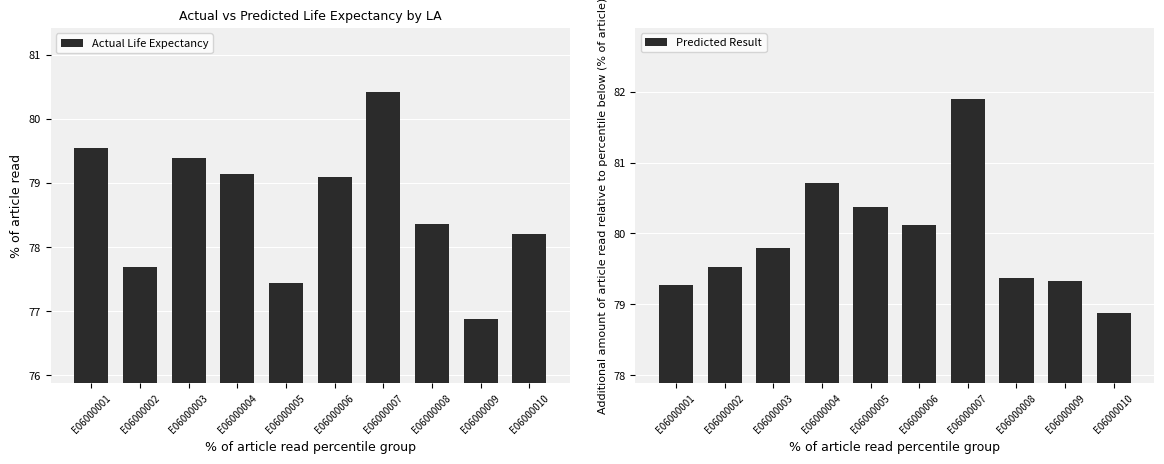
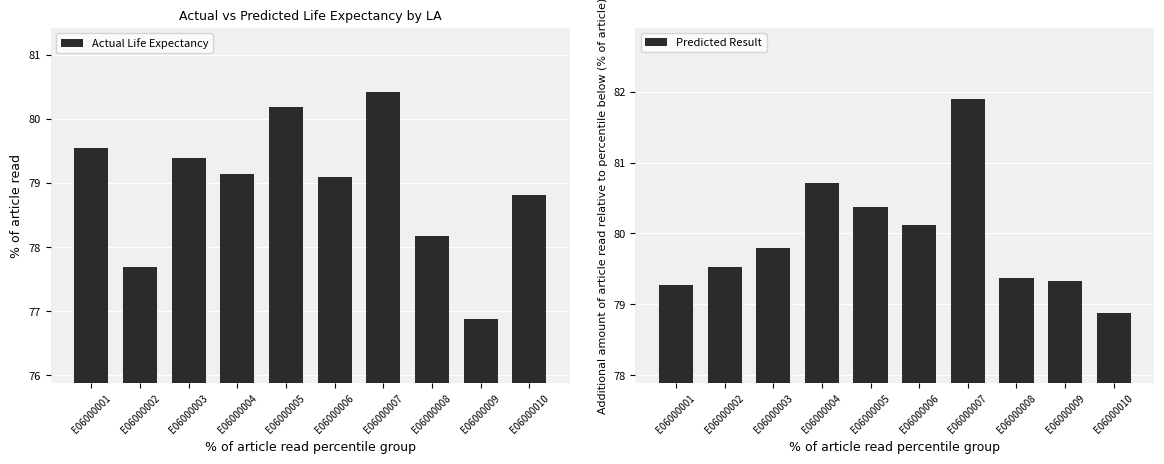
Actual vs Predicted Life Expectancy by LA, E06000005: 77.4 -> 80.2
Actual vs Predicted Life Expectancy by LA, E06000008: 78.4 -> 78.2
Actual vs Predicted Life Expectancy by LA, E06000010: 78.2 -> 78.8
